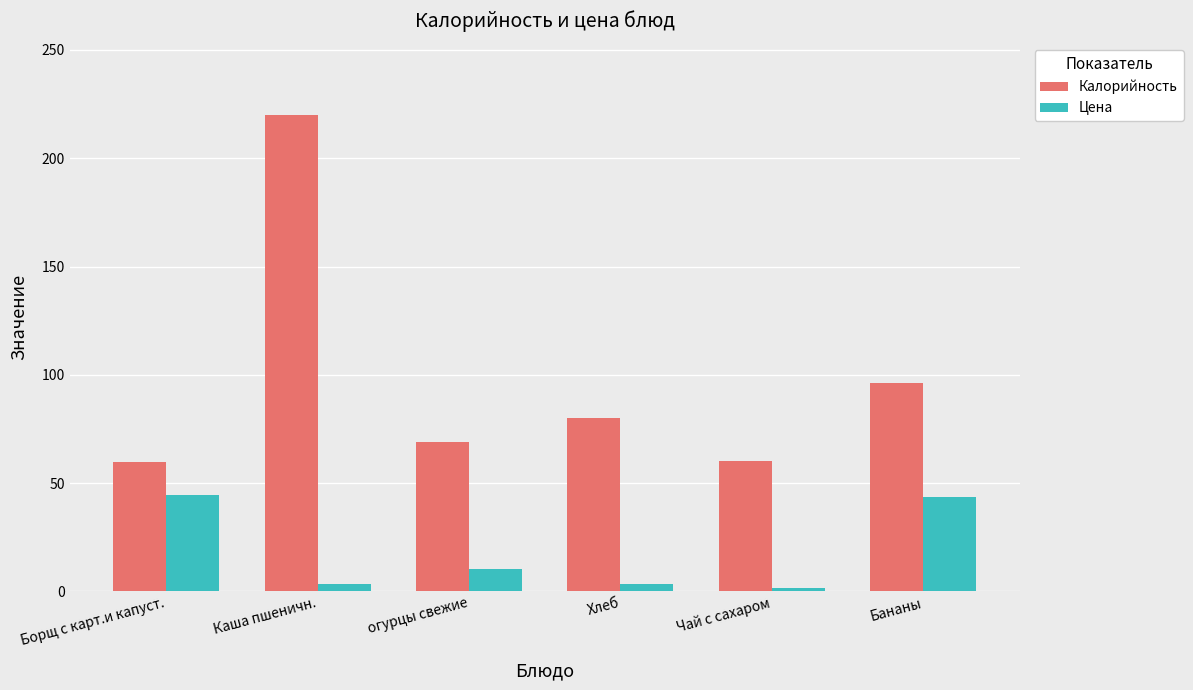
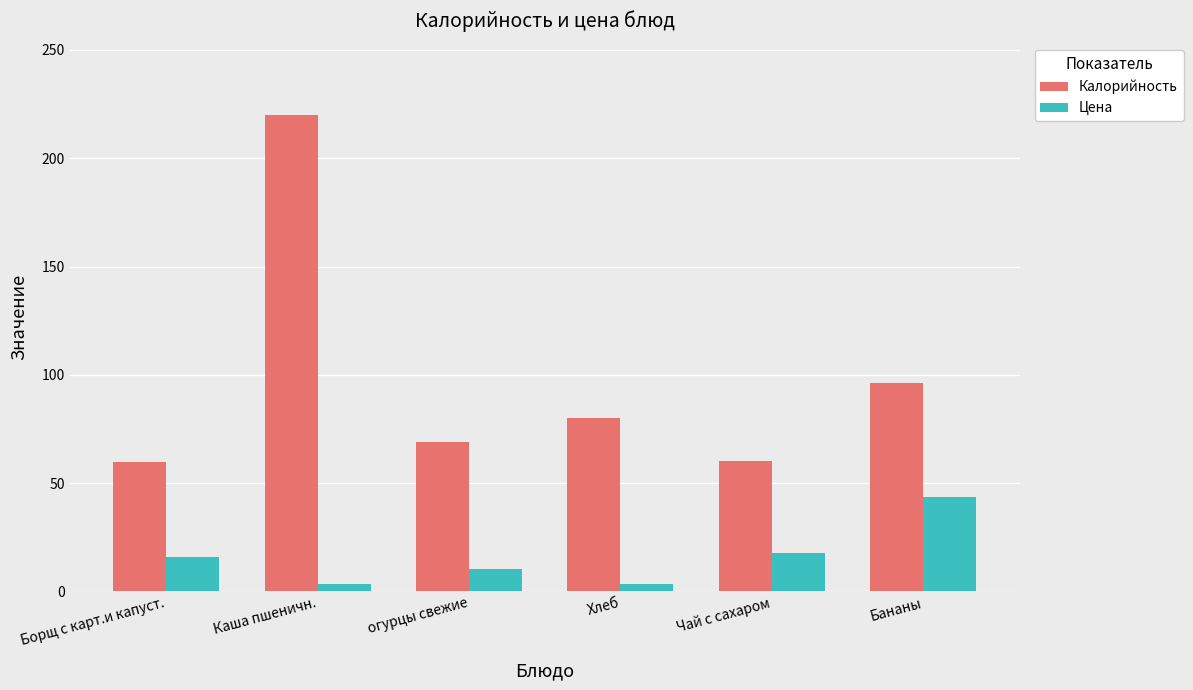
Цена, Борщ с карт.и капуст.: 45 -> 16
Цена, Чай с сахаром: 2 -> 18
